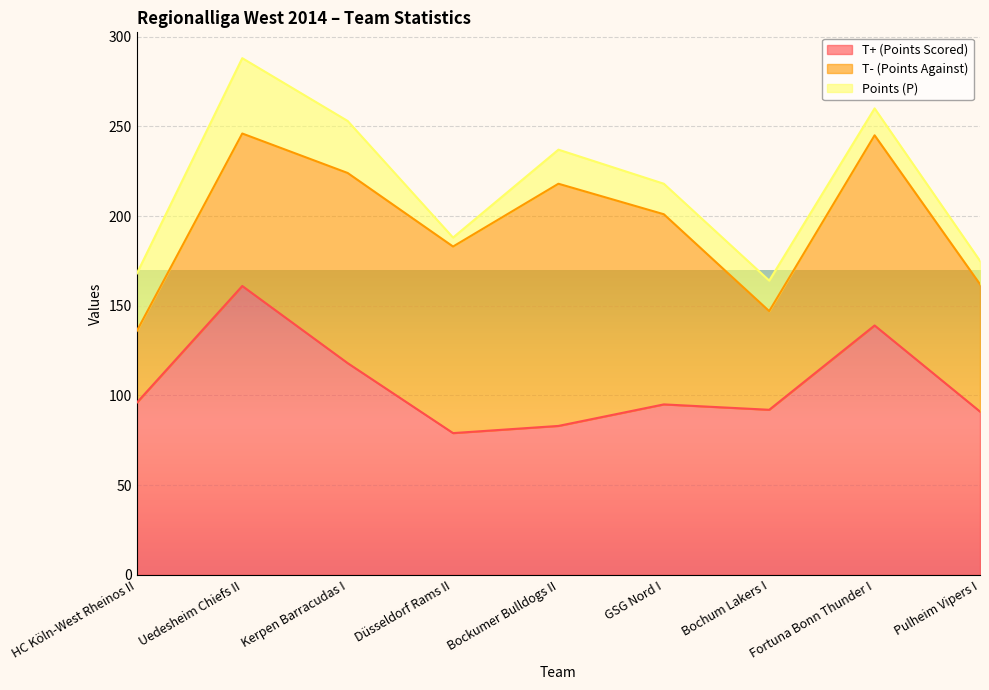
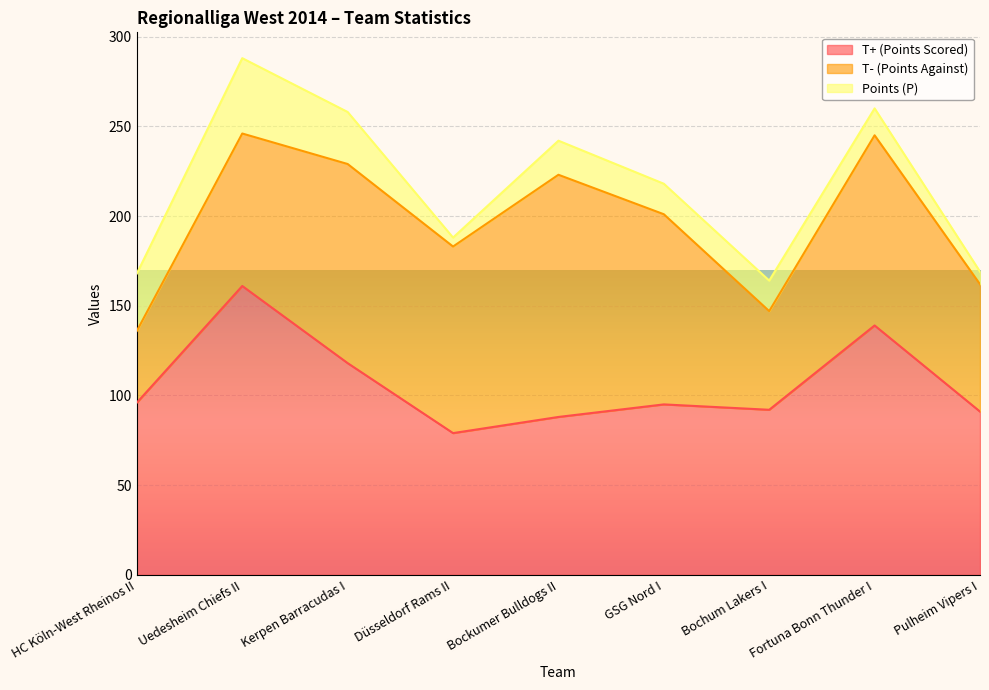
T- (Points Against), Kerpen Barracudas I: 106 -> 111
T+ (Points Scored), Bockumer Bulldogs II: 83 -> 88
Points (P), Pulheim Vipers I: 13 -> 7
